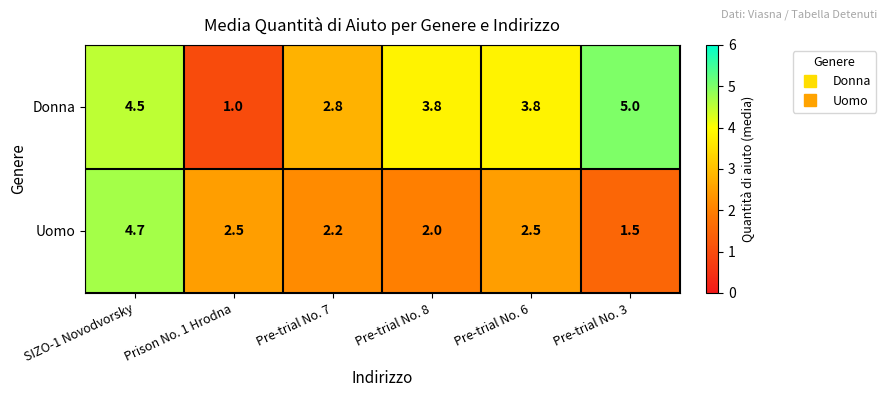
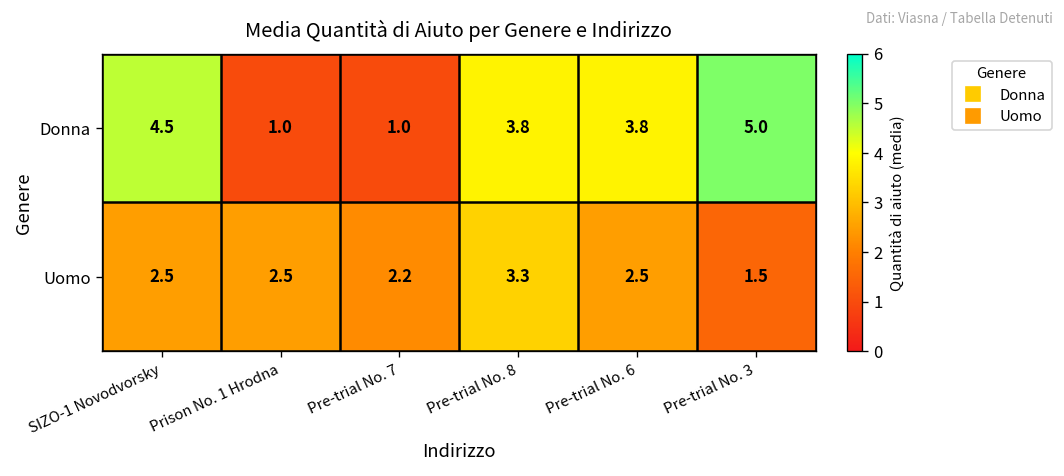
Donna, Pre-trial No. 7: 2.8 -> 1.0
Uomo, SIZO-1 Novodvorsky: 4.7 -> 2.5
Uomo, Pre-trial No. 8: 2.0 -> 3.3
